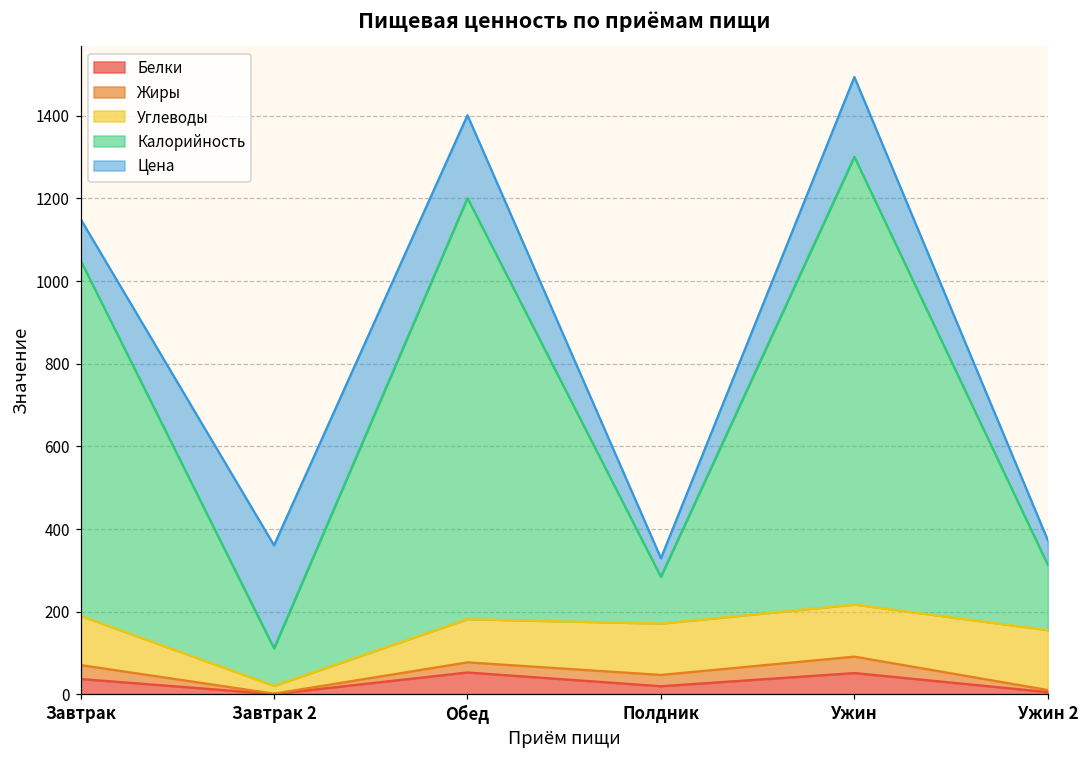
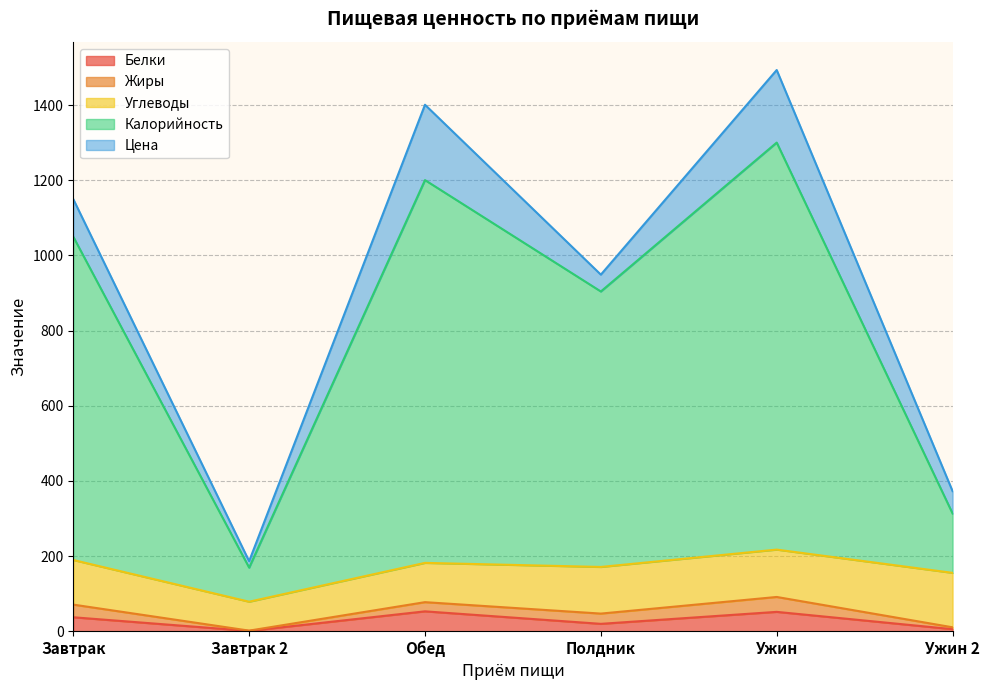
Углеводы, Завтрак 2: 20 -> 80
Цена, Завтрак 2: 250 -> 20
Калорийность, Полдник: 110 -> 730
